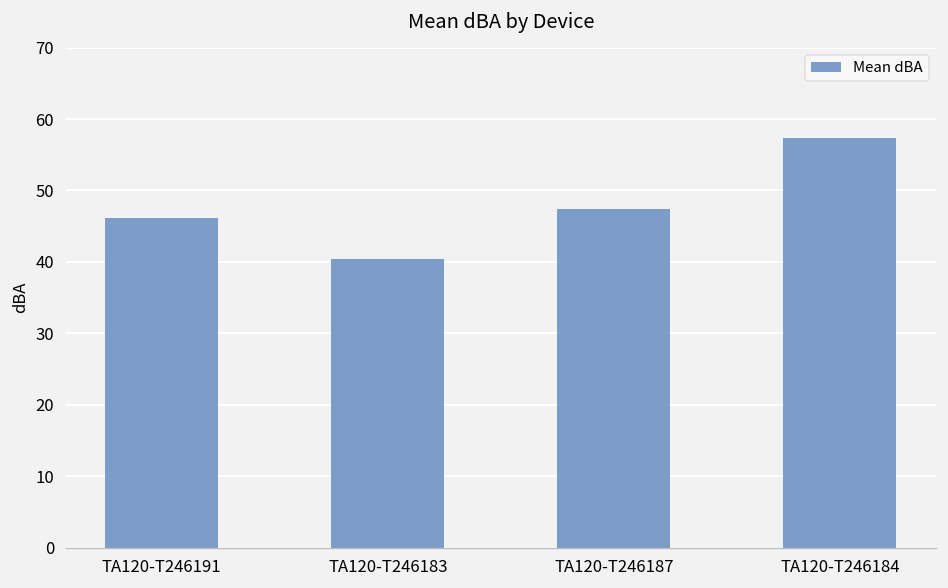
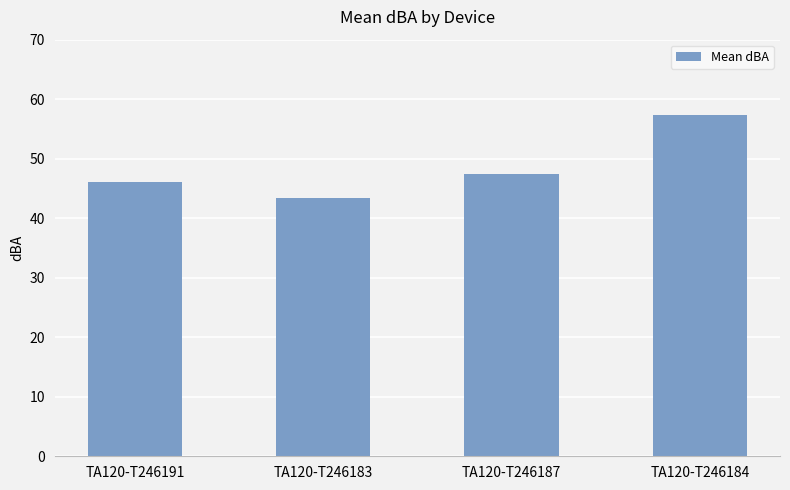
TA120-T246183: 40 -> 43
